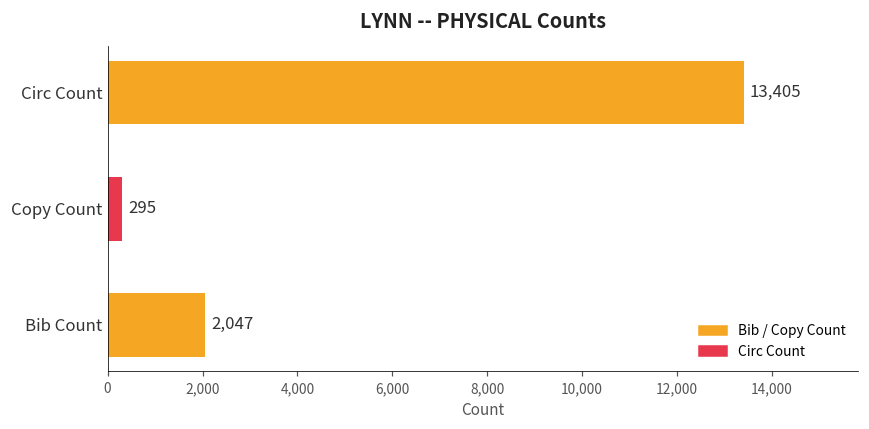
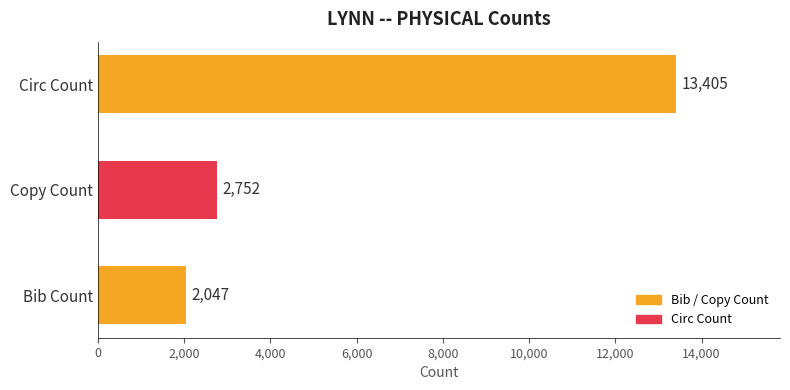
Copy Count: 295 -> 2,752
